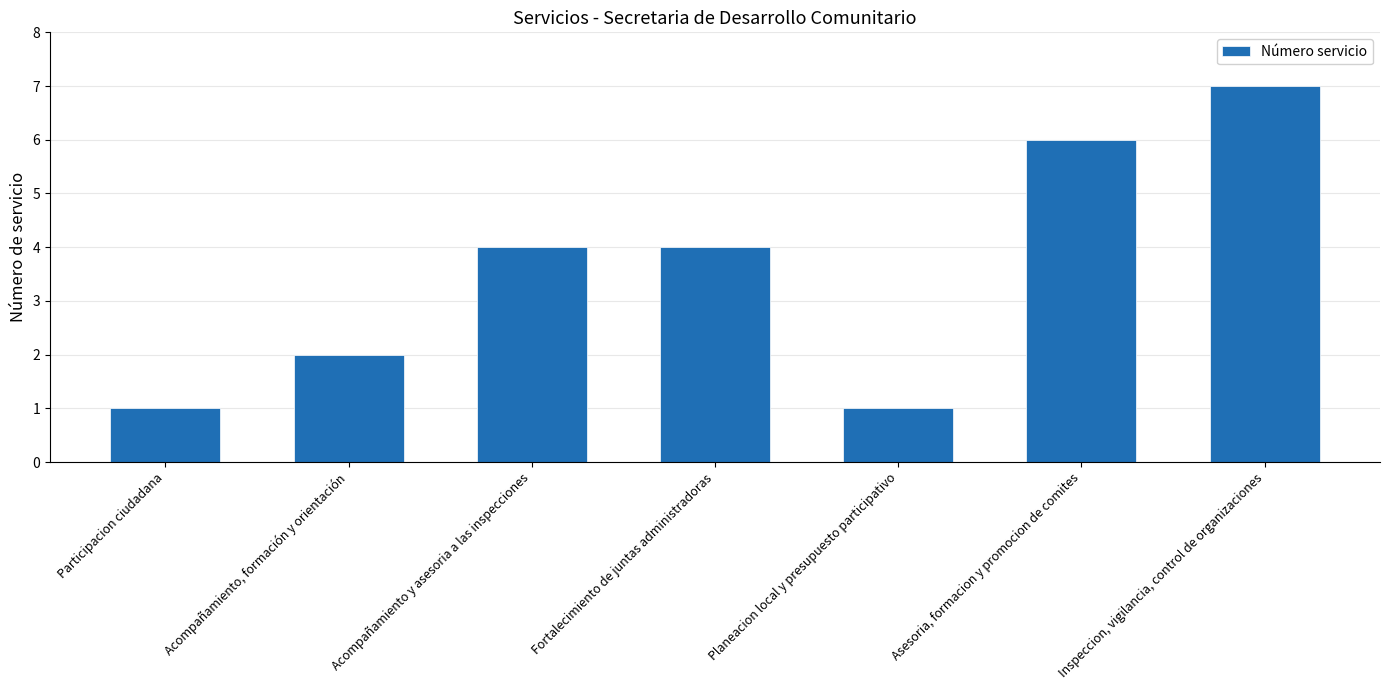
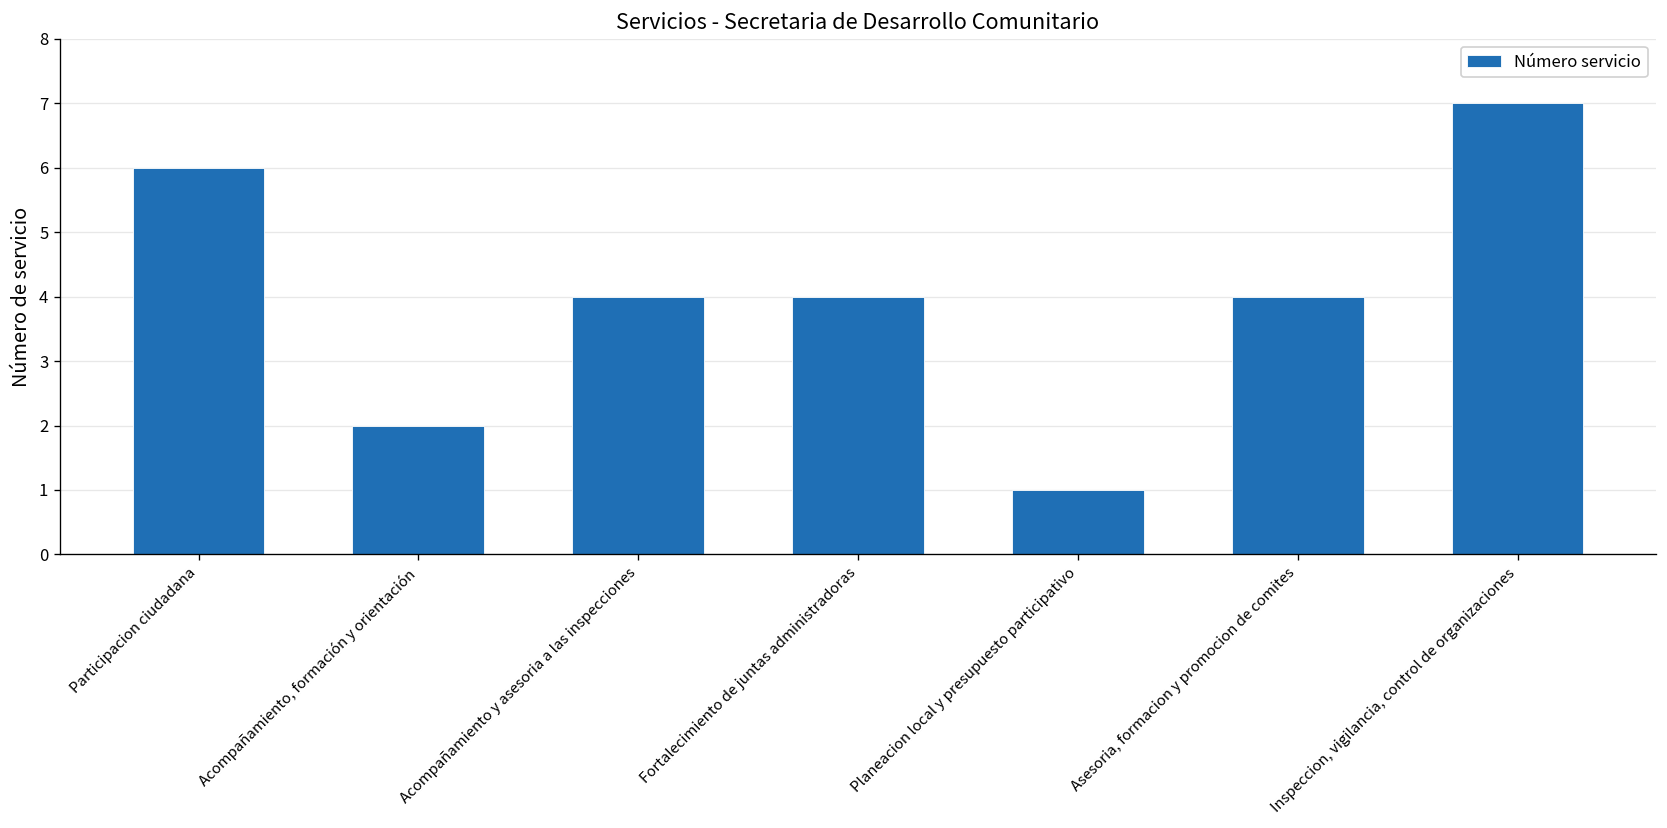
Participacion ciudadana: 1 -> 6
Asesoria, formacion y promocion de comites: 6 -> 4
